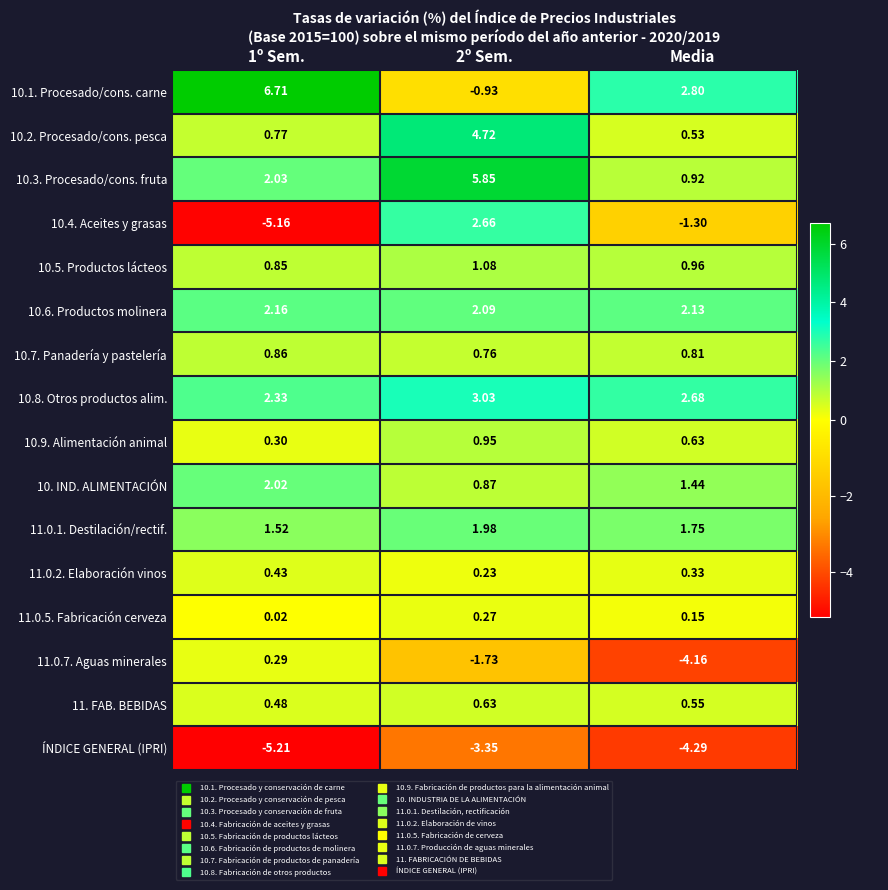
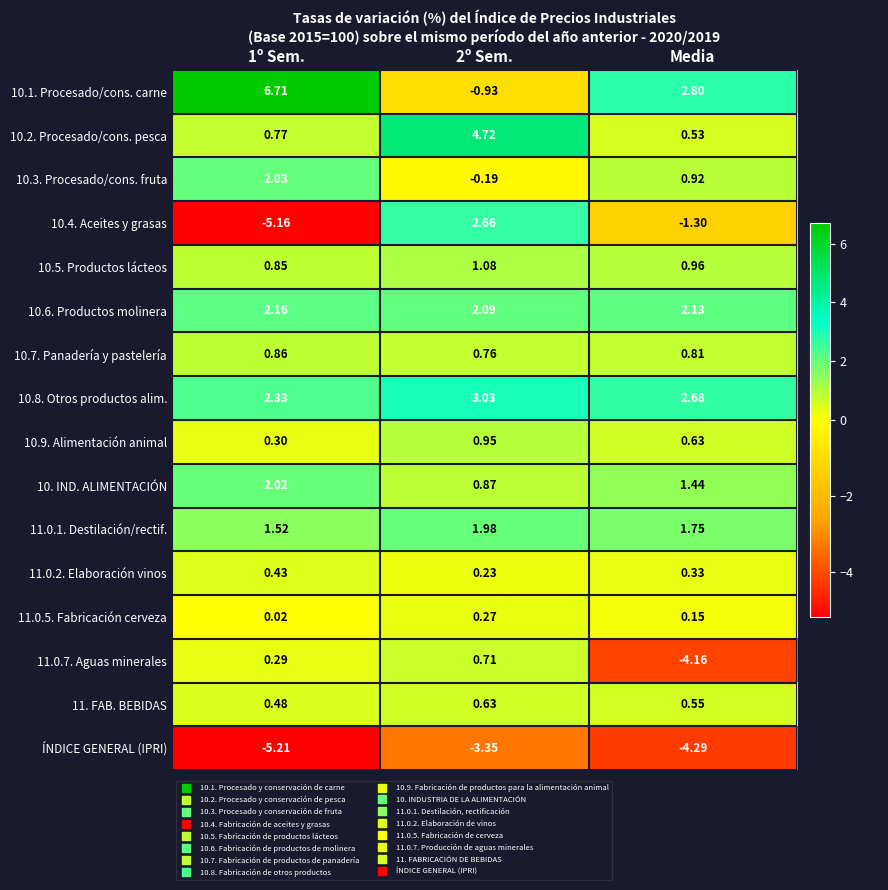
10.3. Procesado/cons. fruta, 2º Sem.: 5.85 -> -0.19
11.0.7. Aguas minerales, 2º Sem.: -1.73 -> 0.71
